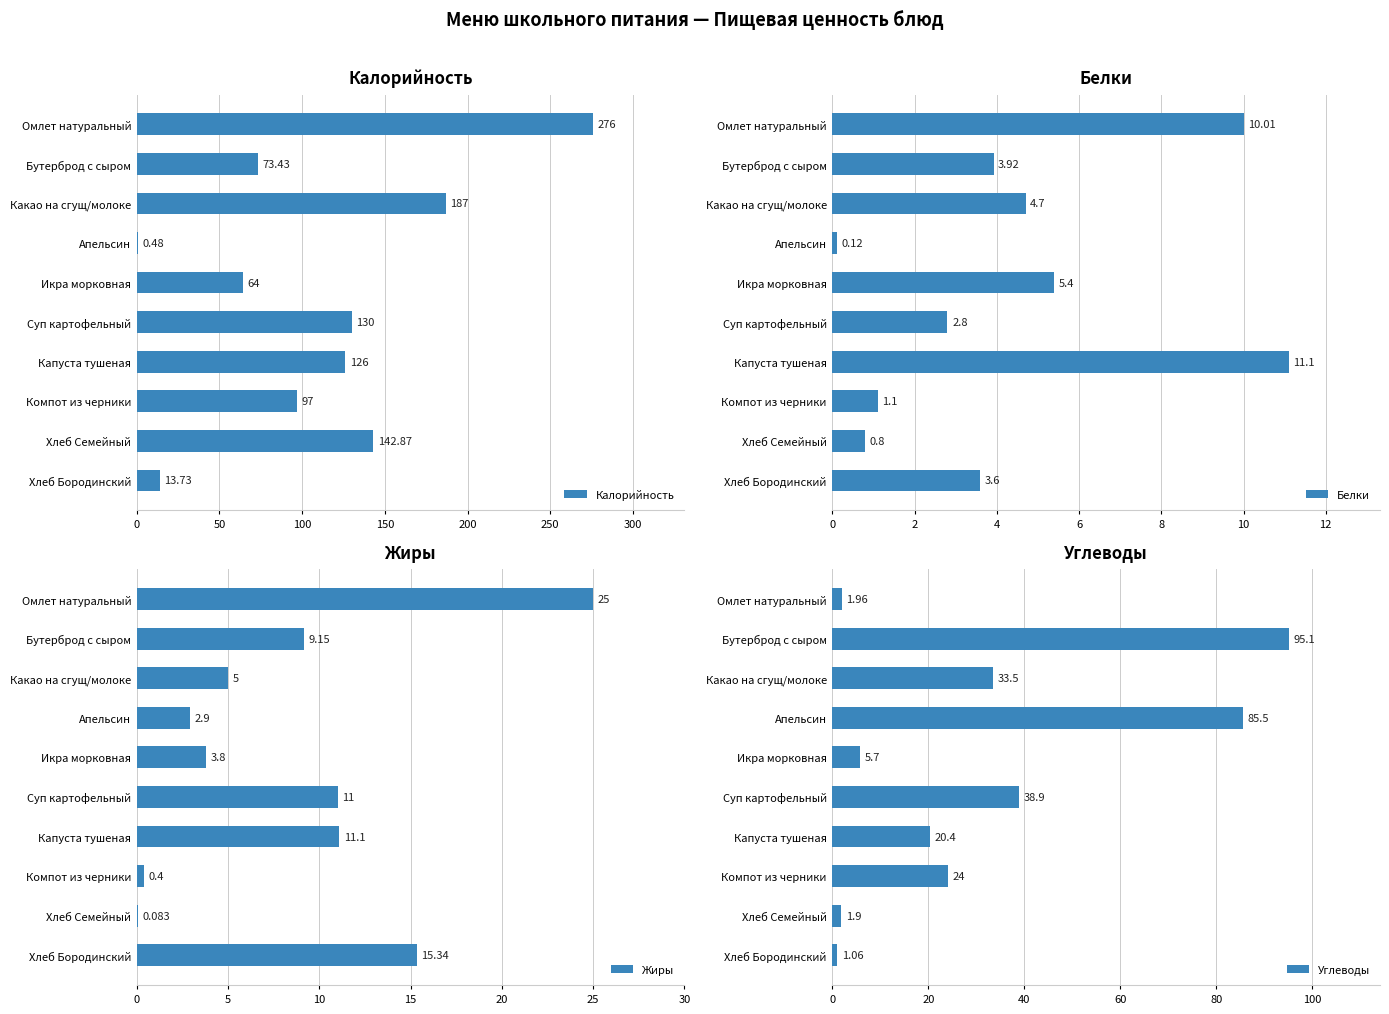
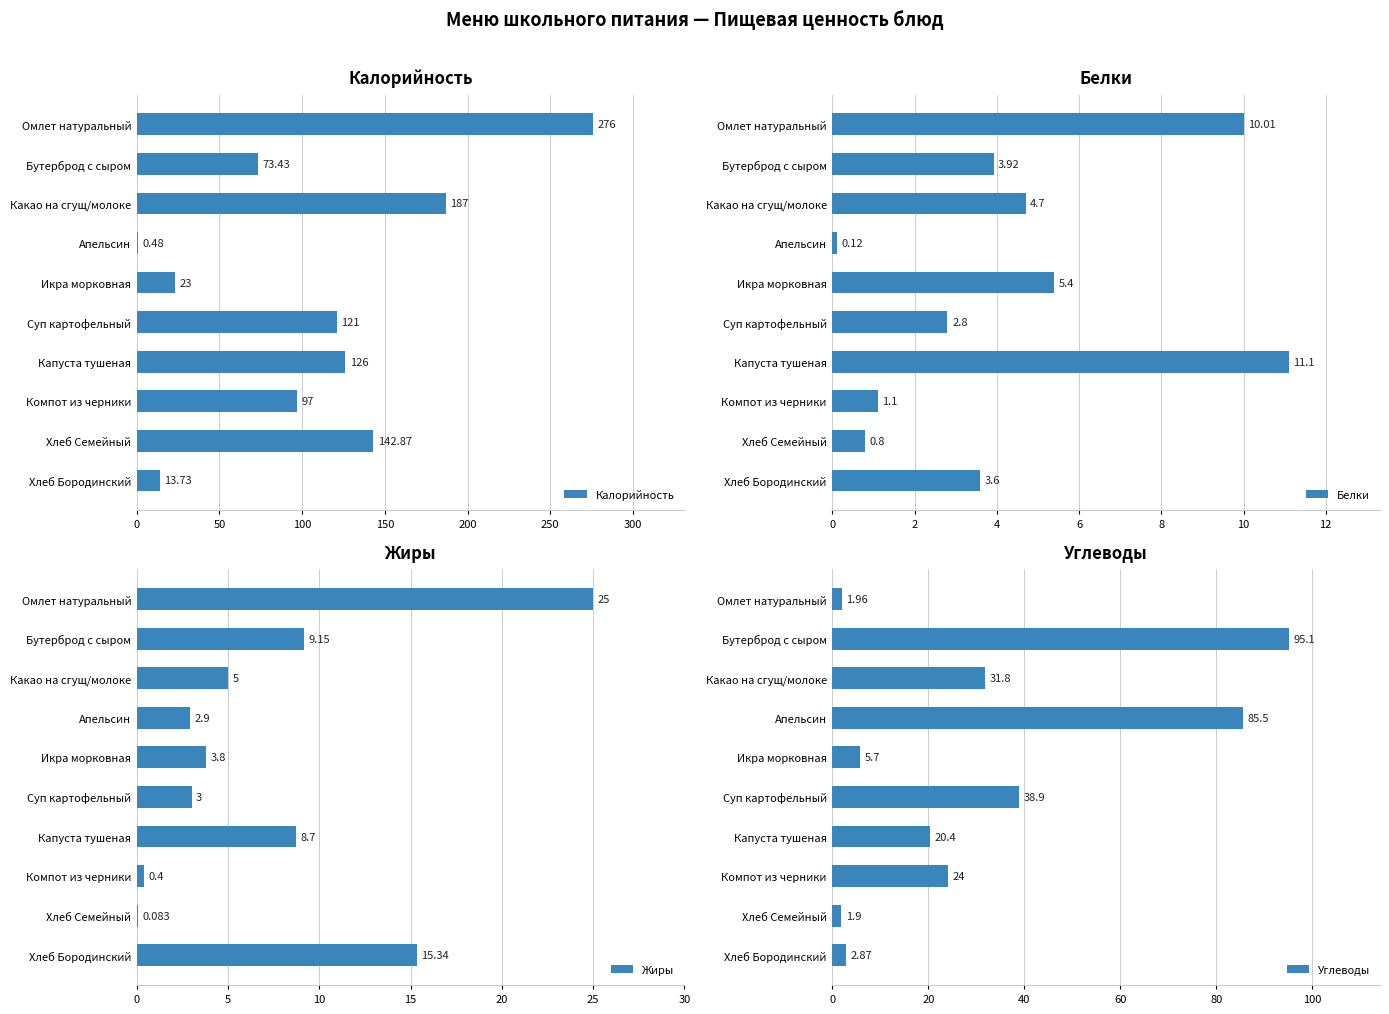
Калорийность, Икра морковная: 64 -> 23
Калорийность, Суп картофельный: 130 -> 121
Жиры, Суп картофельный: 11 -> 3
Жиры, Капуста тушеная: 11.1 -> 8.7
Углеводы, Какао на сгущ/молоке: 33.5 -> 31.8
Углеводы, Хлеб Бородинский: 1.06 -> 2.87
